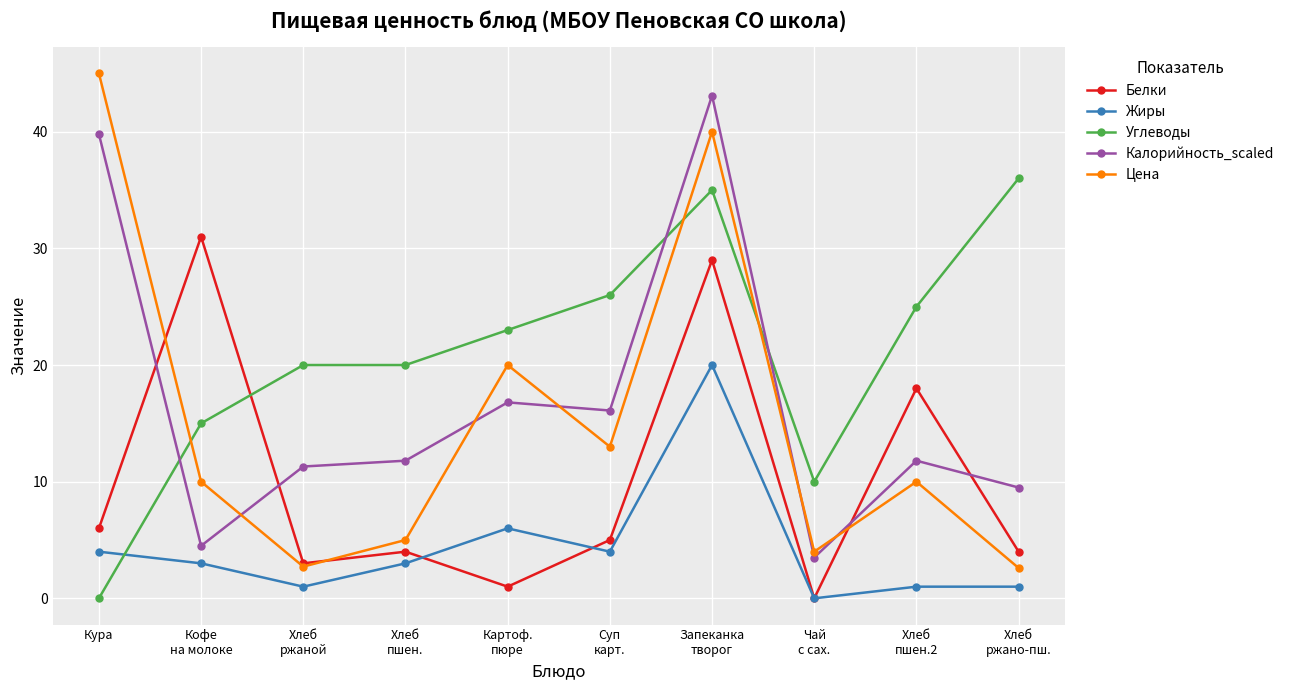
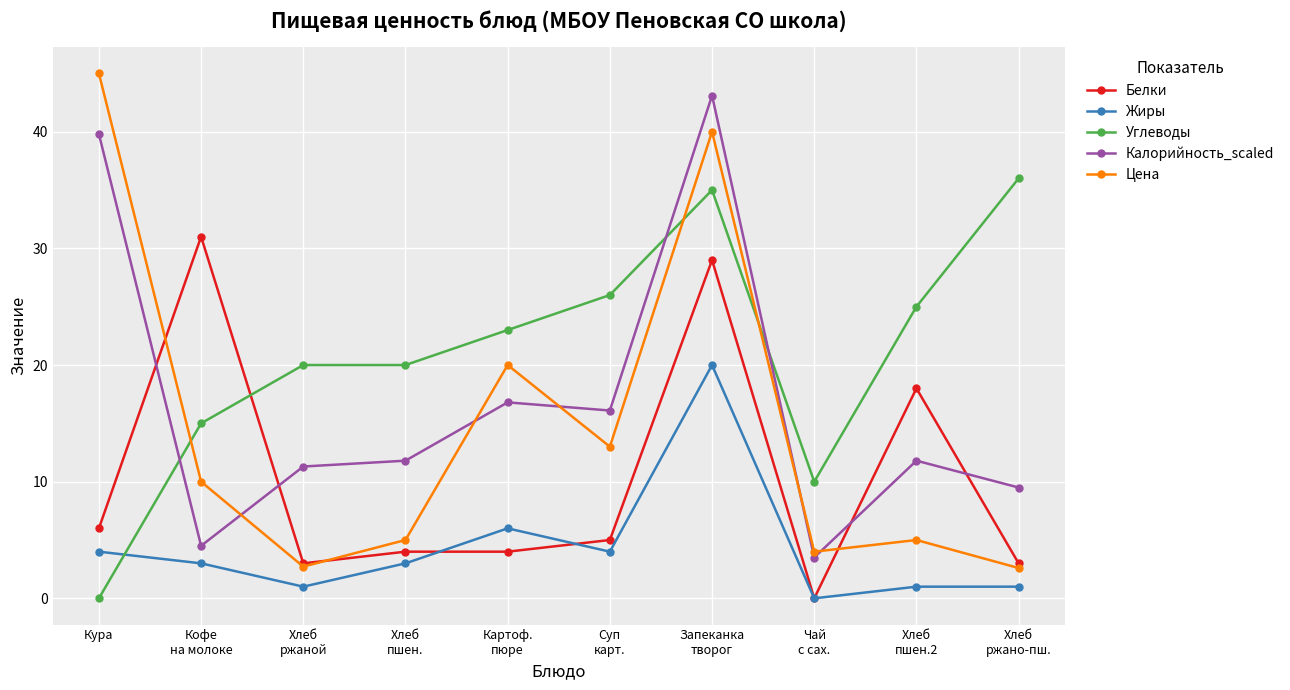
Белки, Картоф. пюре: 1 -> 4
Цена, Хлеб пшен.2: 10 -> 5
Белки, Хлеб ржано-пш.: 4 -> 3
